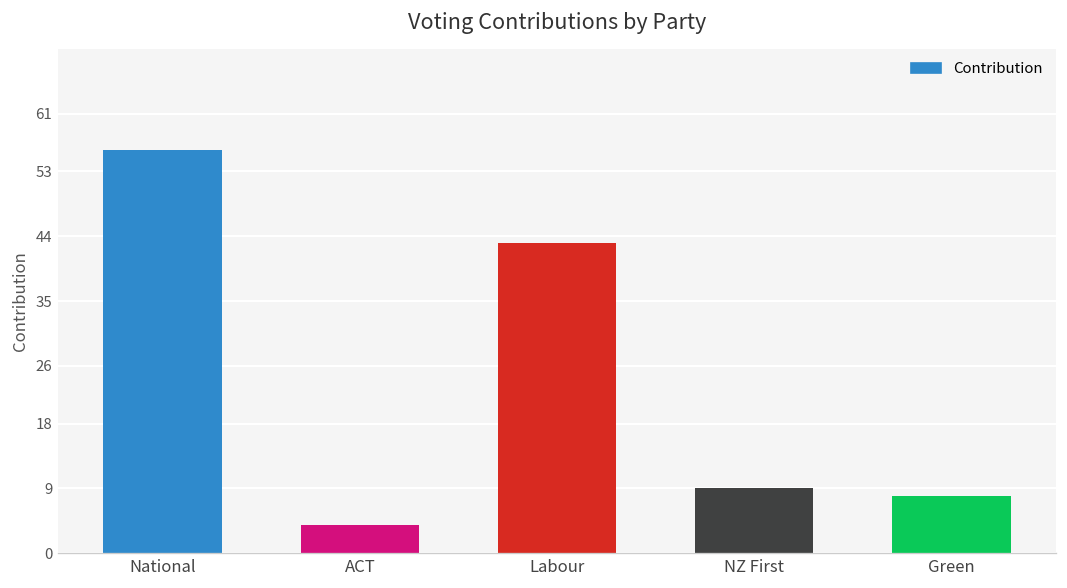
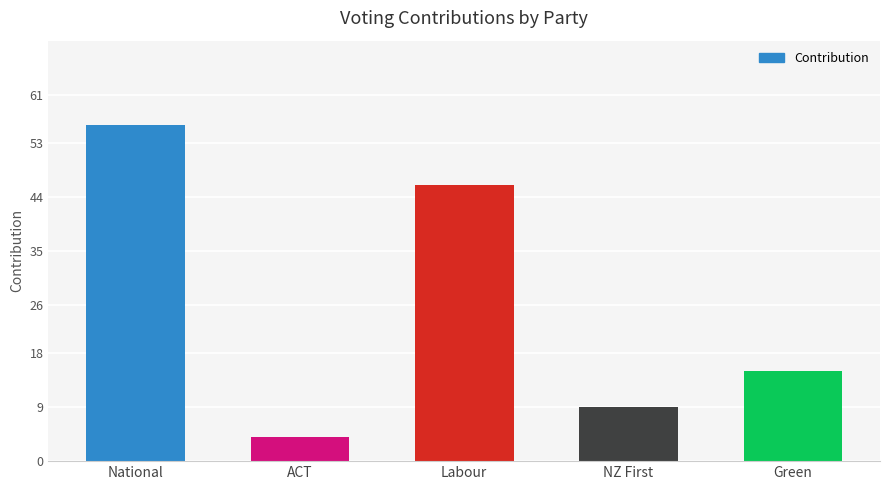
Labour: 43 -> 46
Green: 8 -> 15
